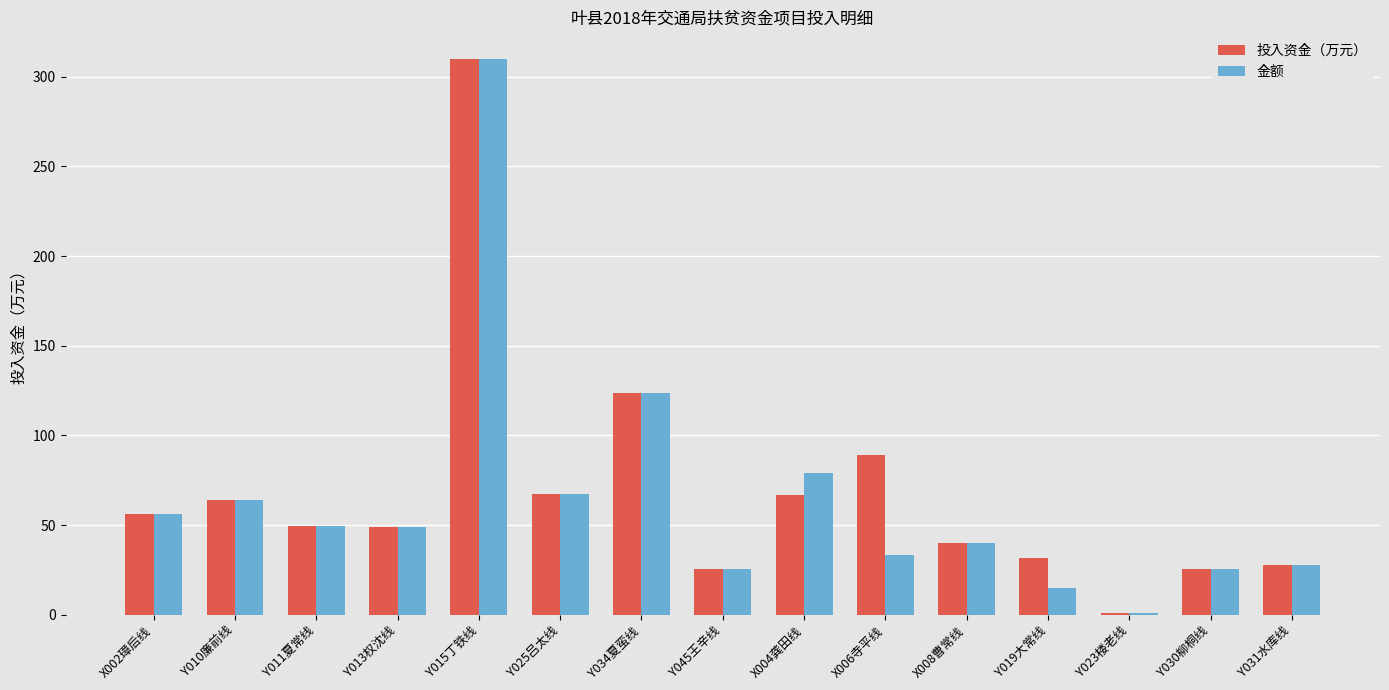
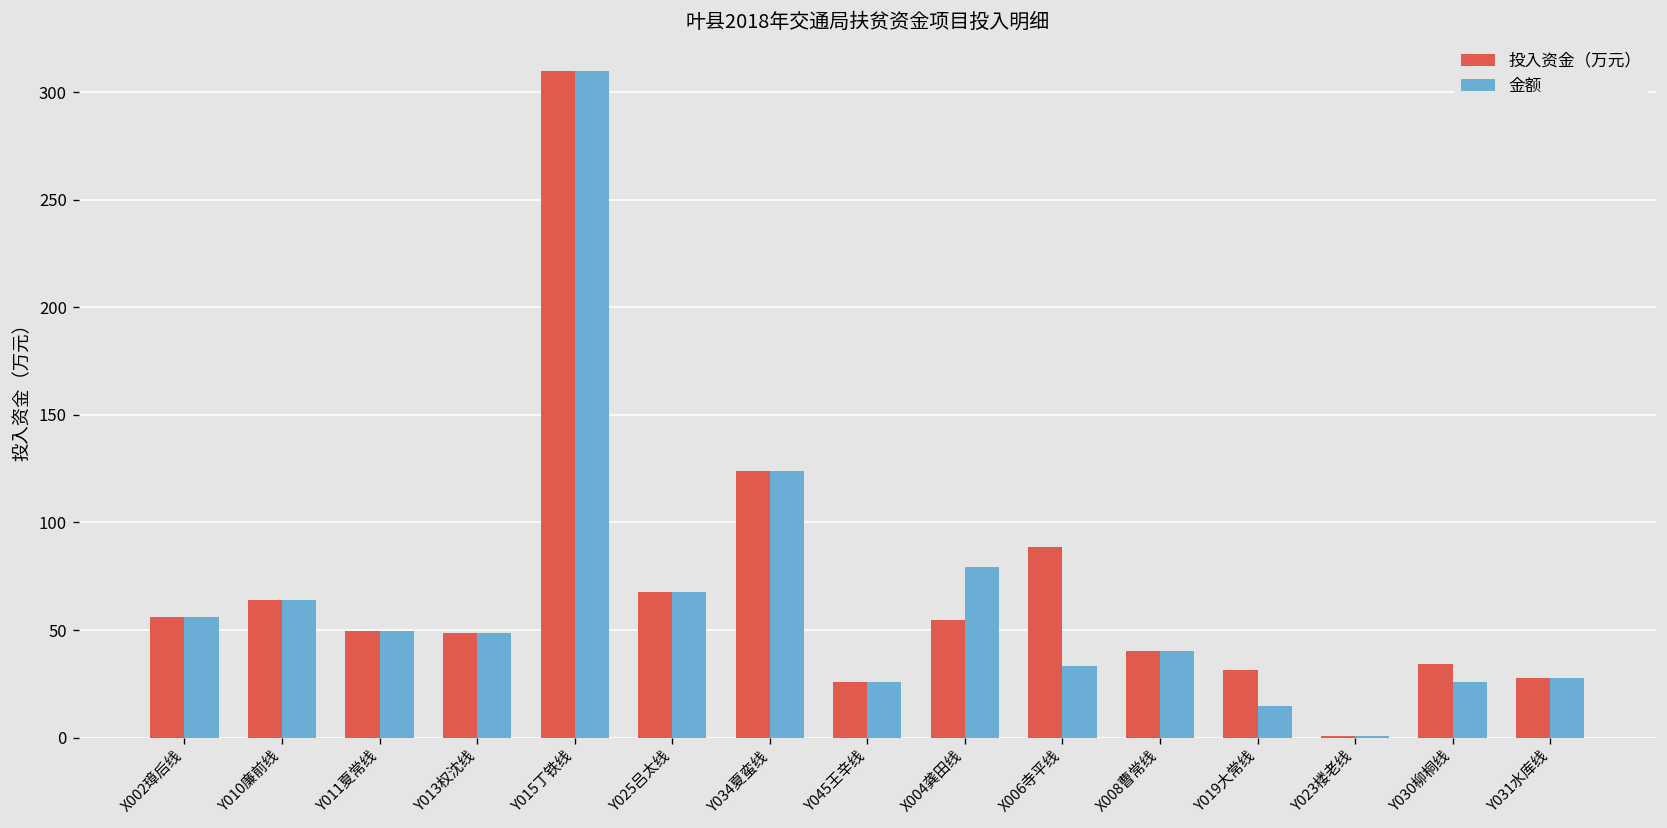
投入资金（万元）, X004龚田线: 67 -> 54
投入资金（万元）, Y030柳桐线: 26 -> 34
